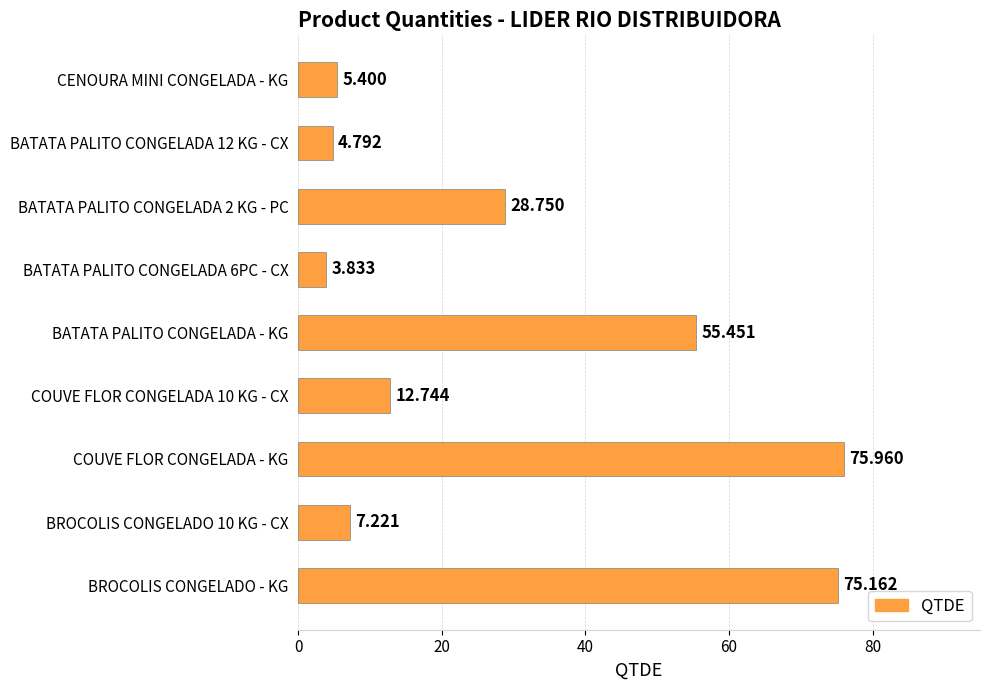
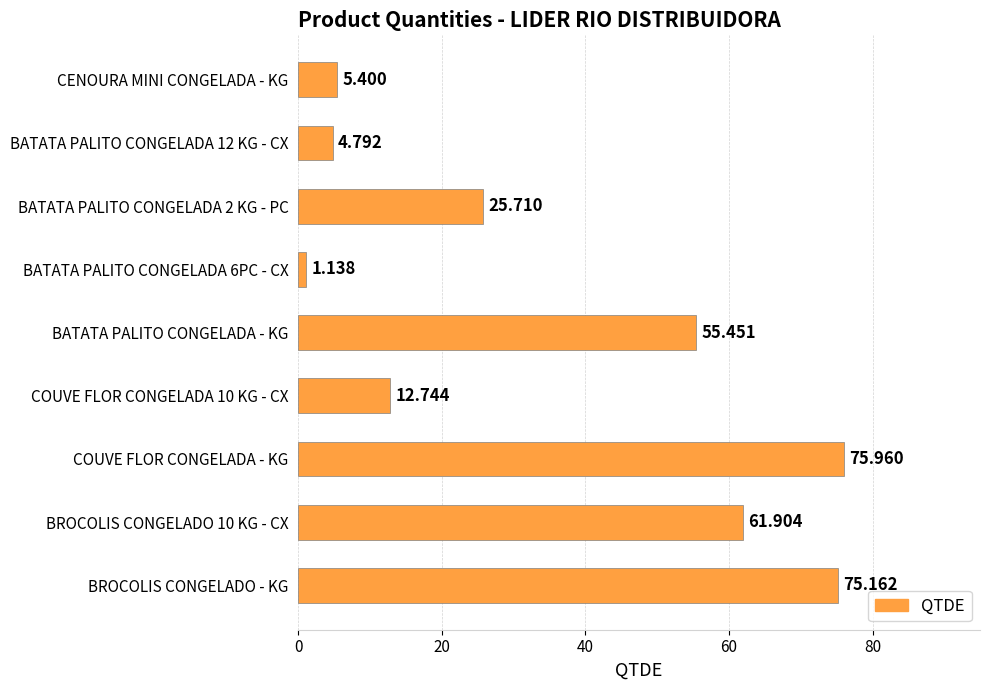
BATATA PALITO CONGELADA 2 KG - PC: 28.750 -> 25.710
BATATA PALITO CONGELADA 6PC - CX: 3.833 -> 1.138
BROCOLIS CONGELADO 10 KG - CX: 7.221 -> 61.904
